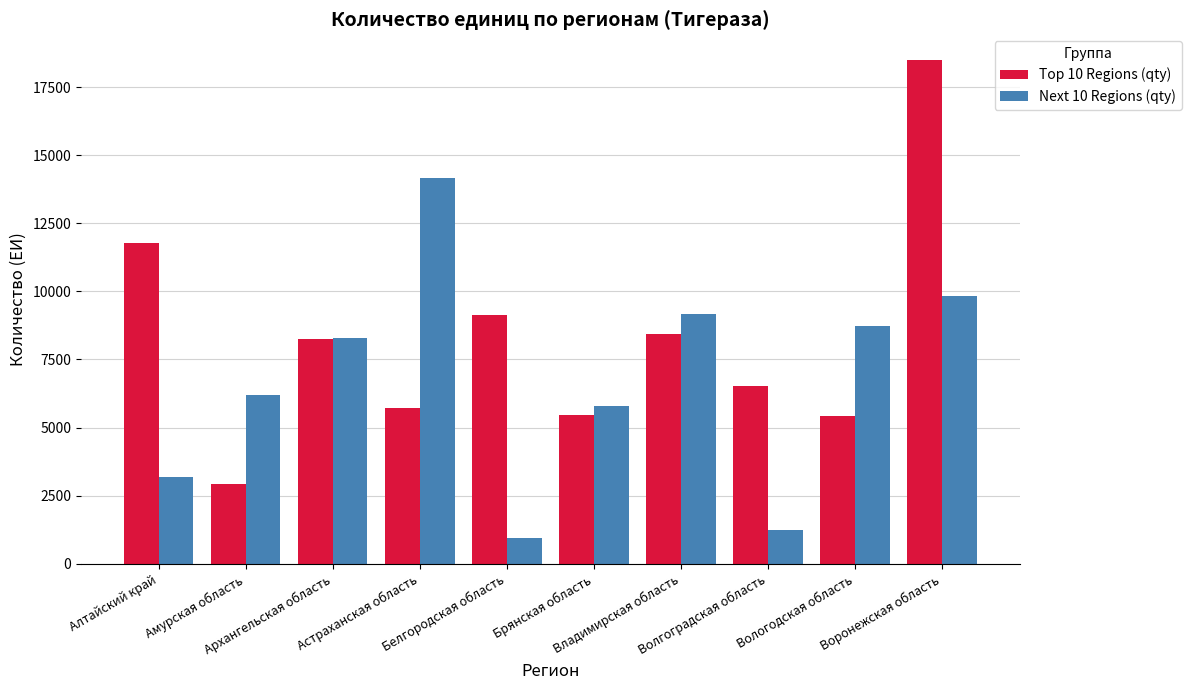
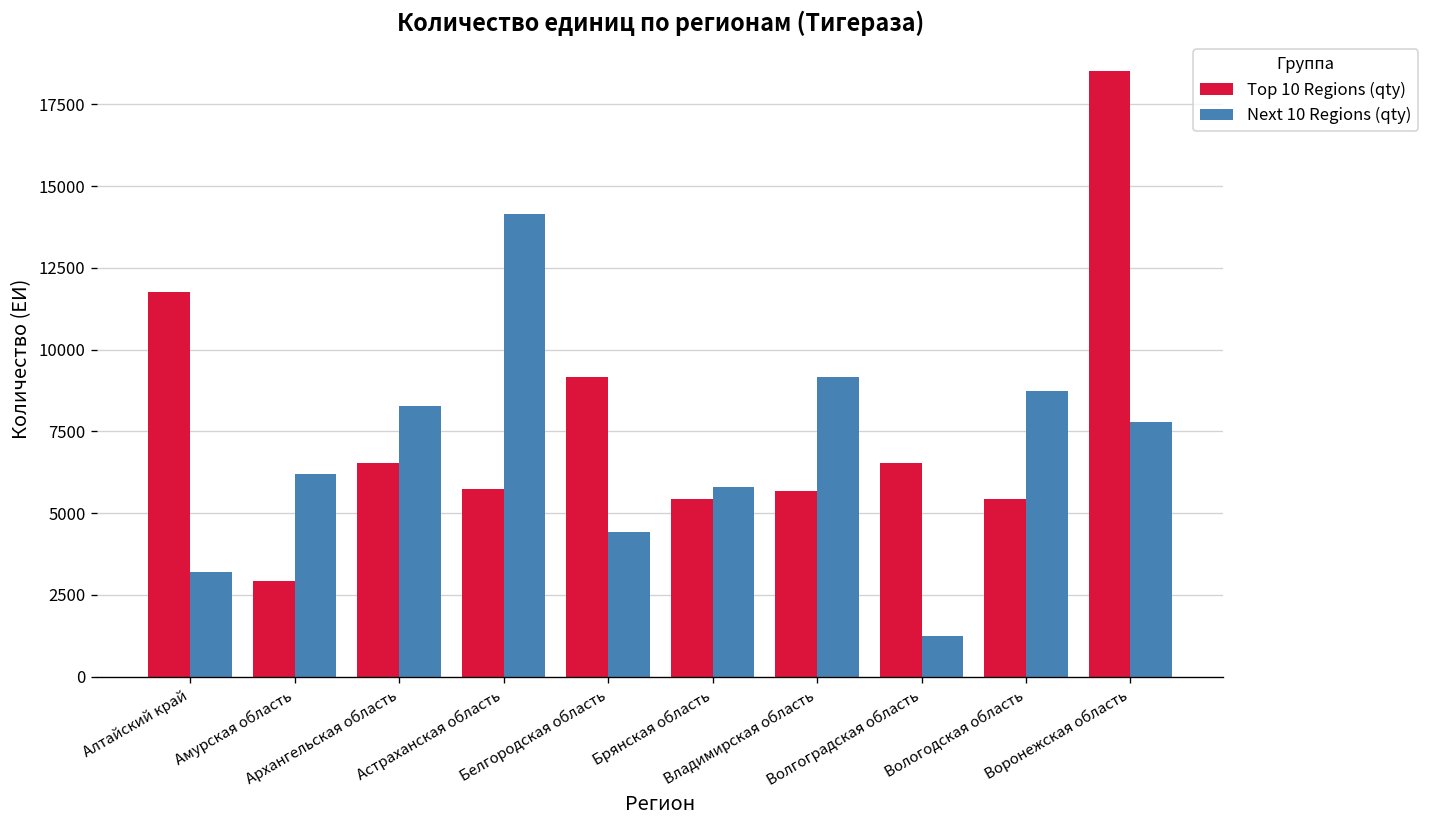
Top 10 Regions (qty), Архангельская область: 8300 -> 6500
Next 10 Regions (qty), Белгородская область: 900 -> 4400
Top 10 Regions (qty), Владимирская область: 8500 -> 5700
Next 10 Regions (qty), Воронежская область: 9800 -> 7800
